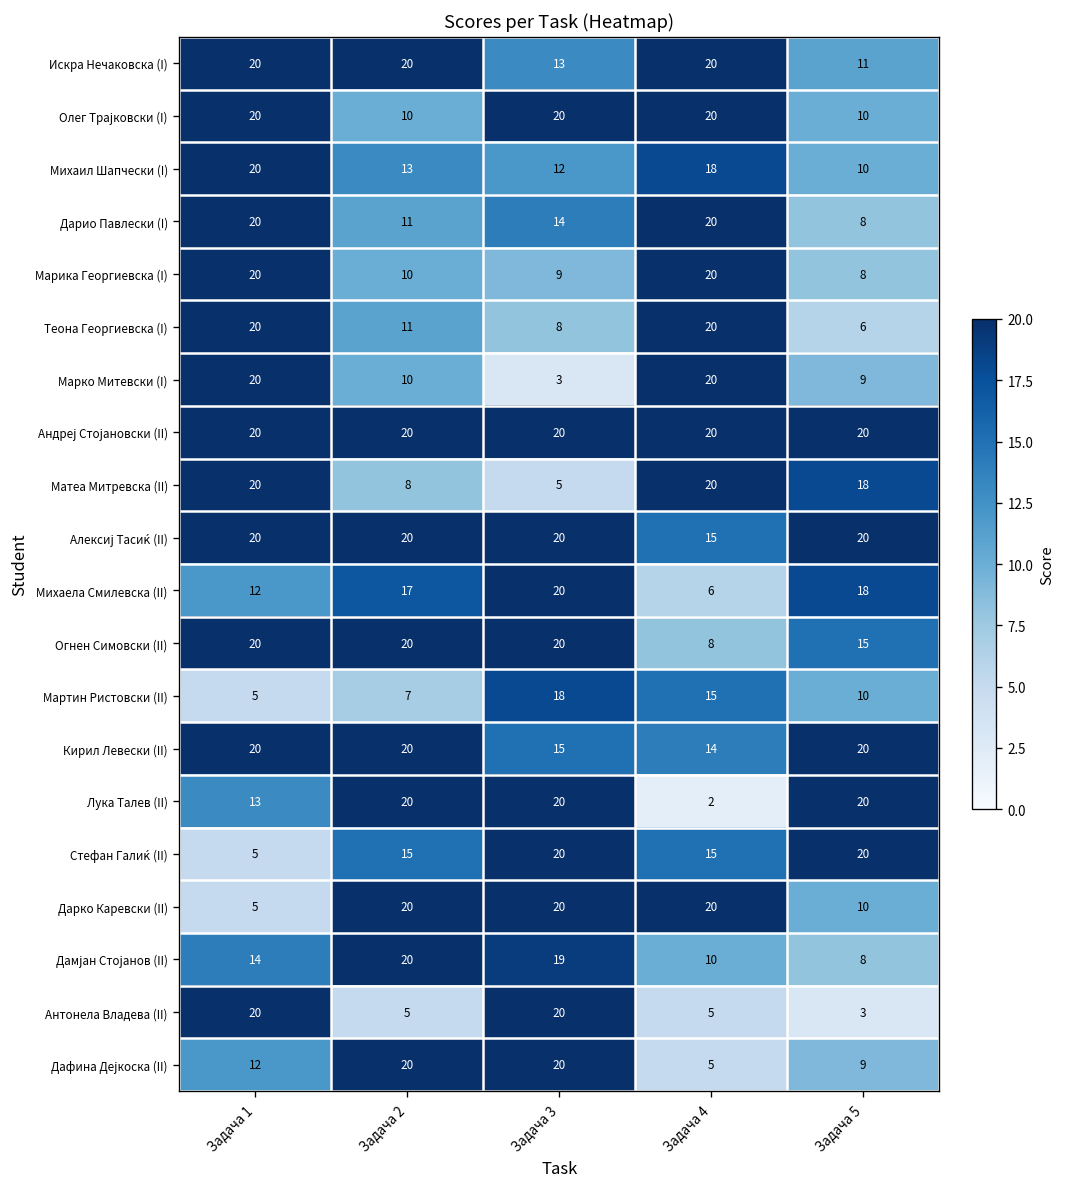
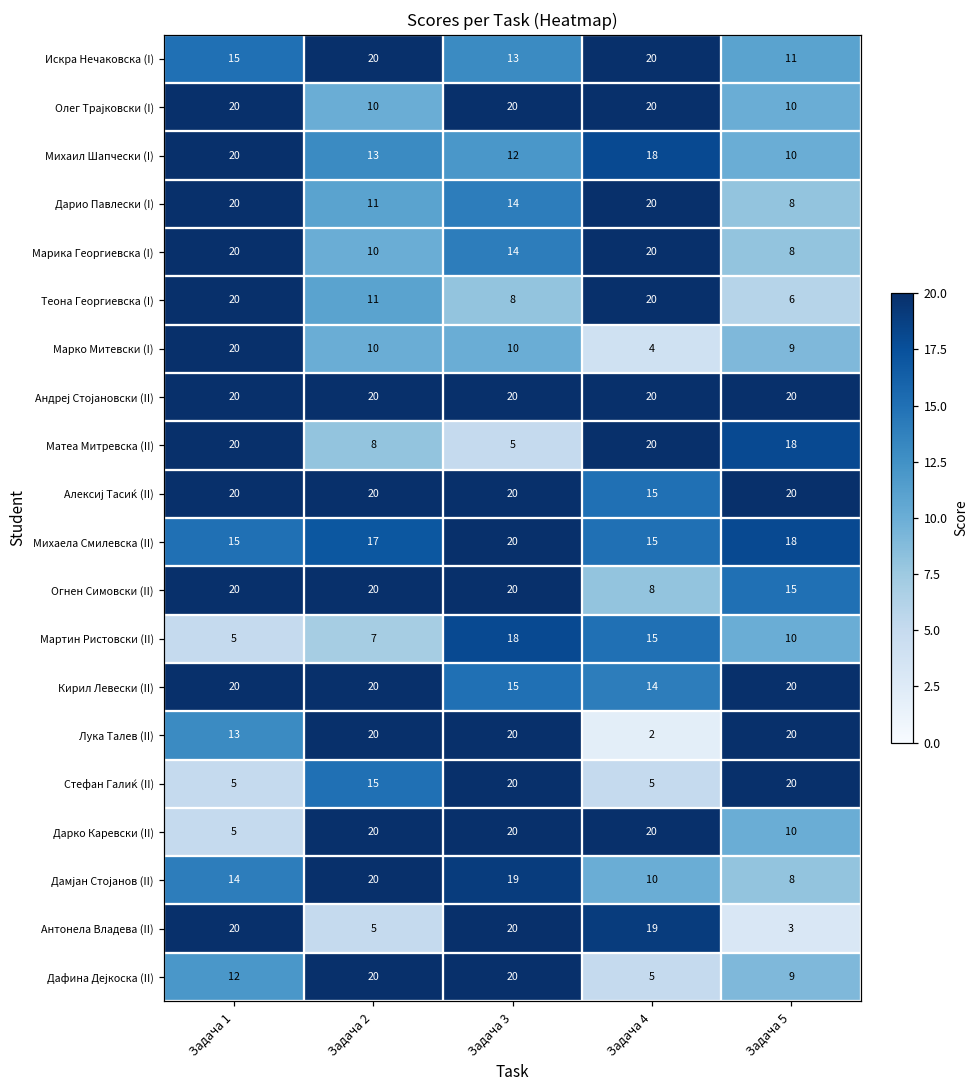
Искра Нечаковска (I), Задача 1: 20 -> 15
Марика Георгиевска (I), Задача 3: 9 -> 14
Марко Митевски (I), Задача 3: 3 -> 10
Марко Митевски (I), Задача 4: 20 -> 4
Михаела Смилевска (II), Задача 1: 12 -> 15
Михаела Смилевска (II), Задача 4: 6 -> 15
Стефан Галиќ (II), Задача 4: 15 -> 5
Антонела Владева (II), Задача 4: 5 -> 19
